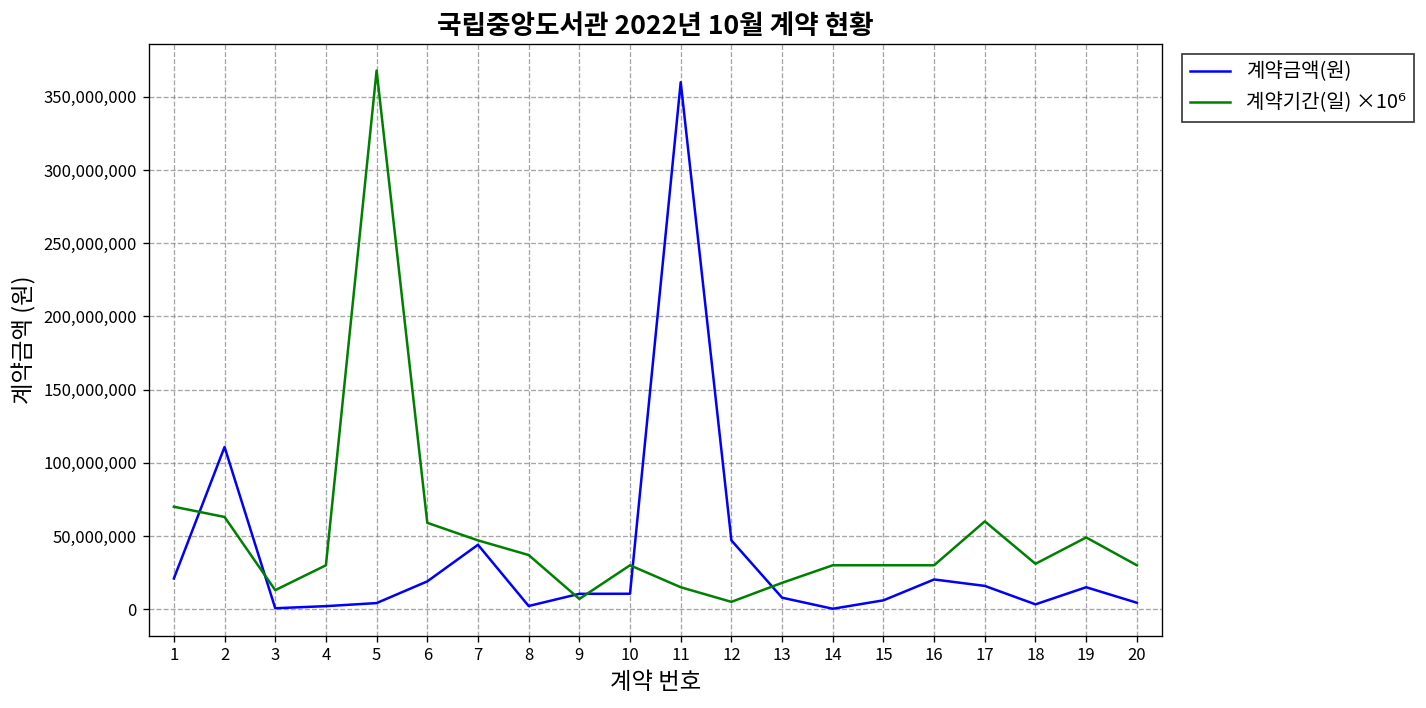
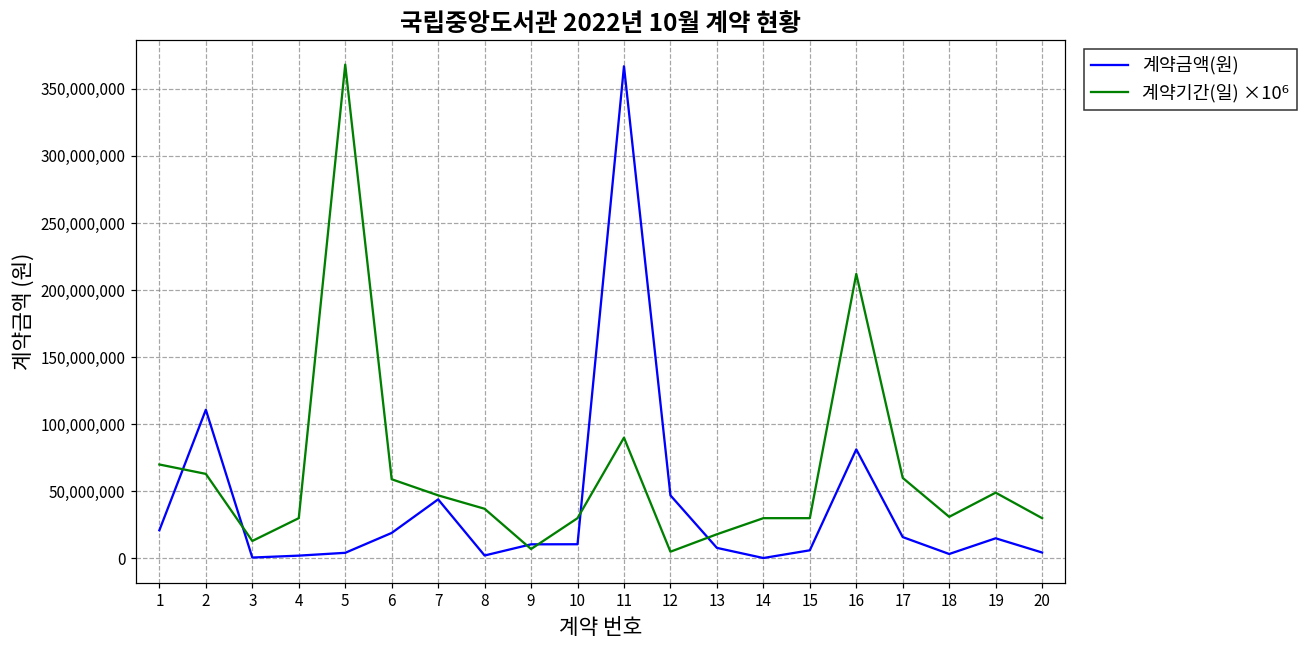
계약금액(원), 11: 360,000,000 -> 367,000,000
계약기간(일) ×10⁶, 11: 15,000,000 -> 90,000,000
계약금액(원), 16: 20,000,000 -> 81,000,000
계약기간(일) ×10⁶, 16: 30,000,000 -> 212,000,000
